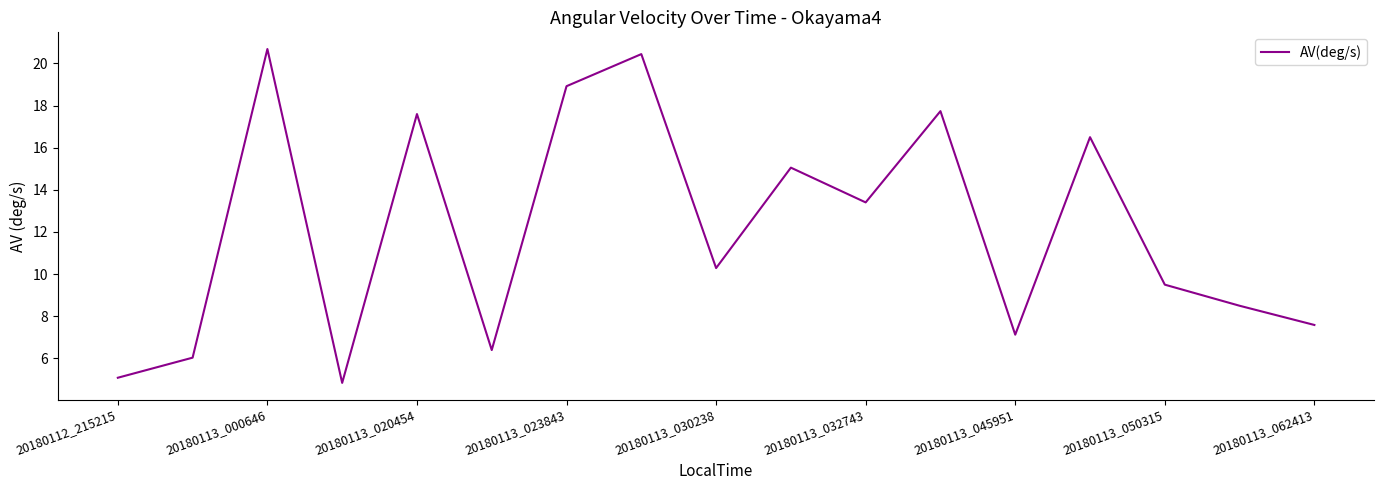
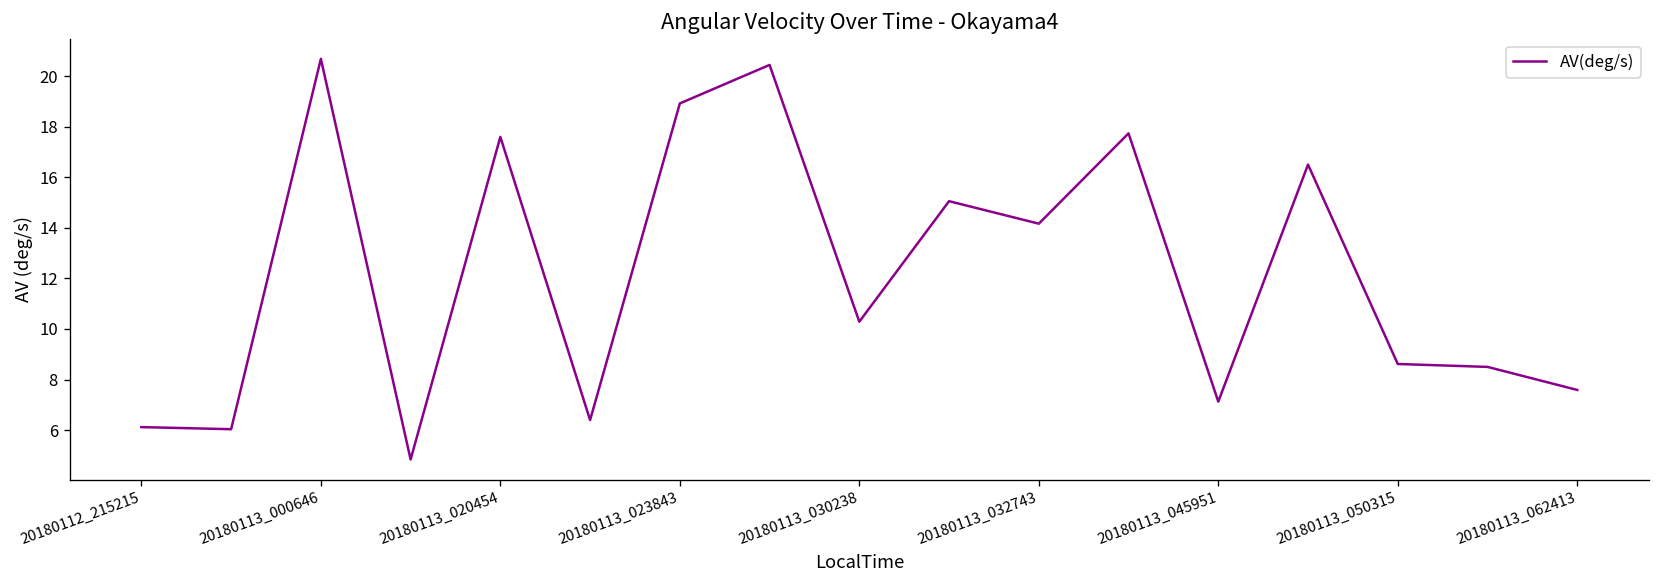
20180112_215215: 5.1 -> 6.1
20180113_032743: 13.4 -> 14.2
20180113_050315: 9.5 -> 8.6
